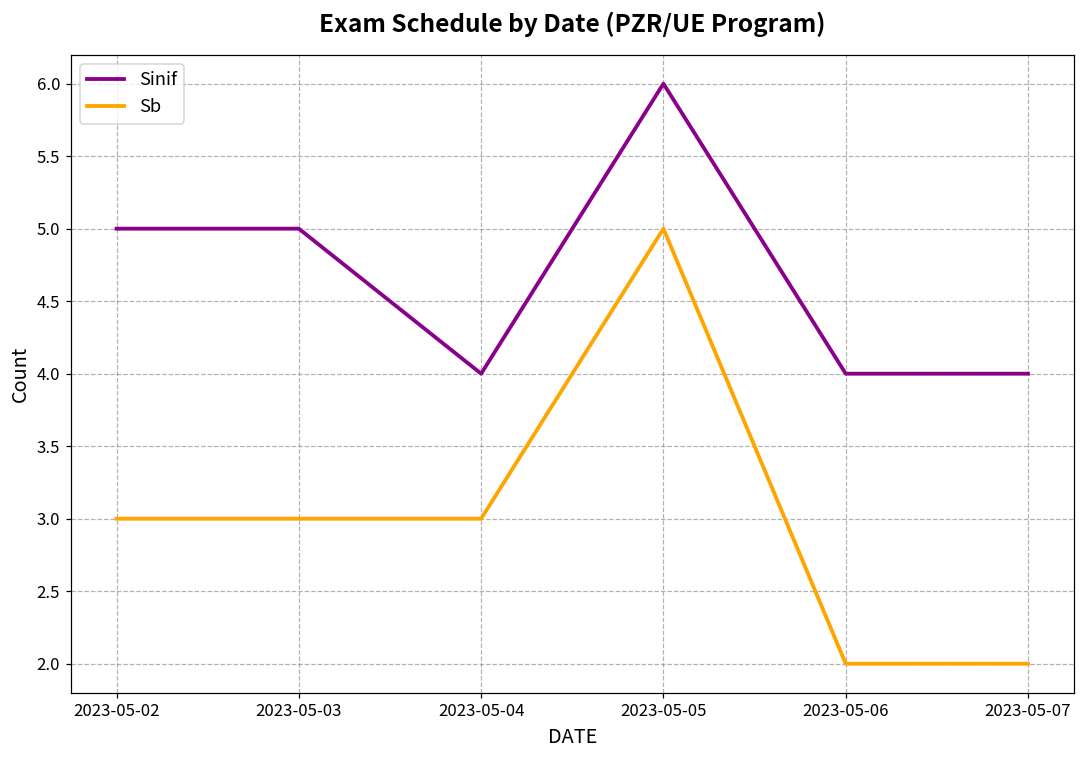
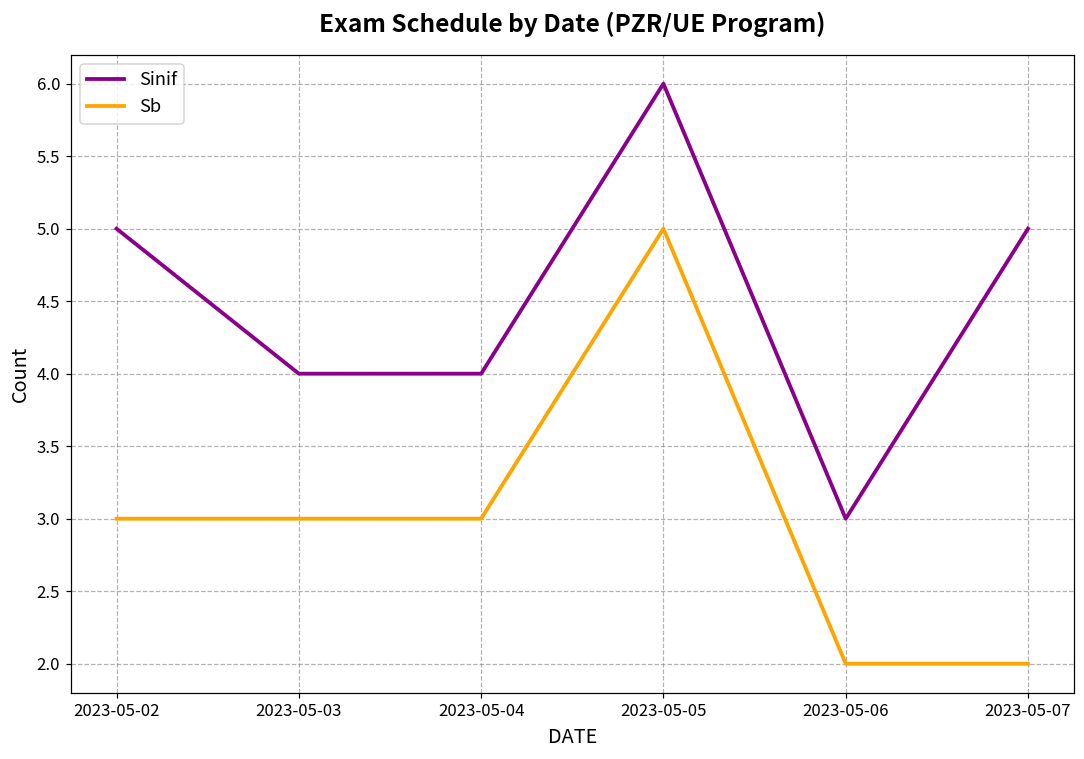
Sinif, 2023-05-03: 5 -> 4
Sinif, 2023-05-06: 4 -> 3
Sinif, 2023-05-07: 4 -> 5
